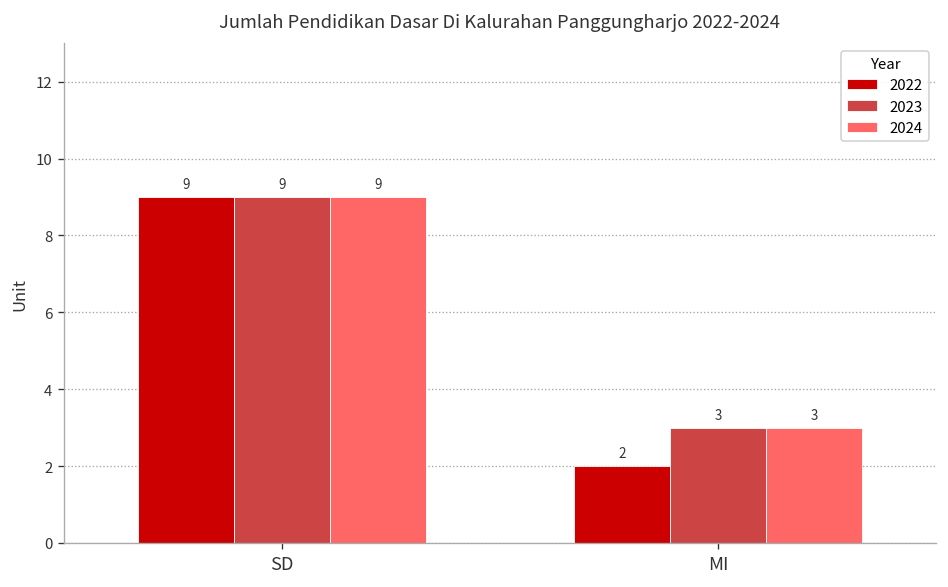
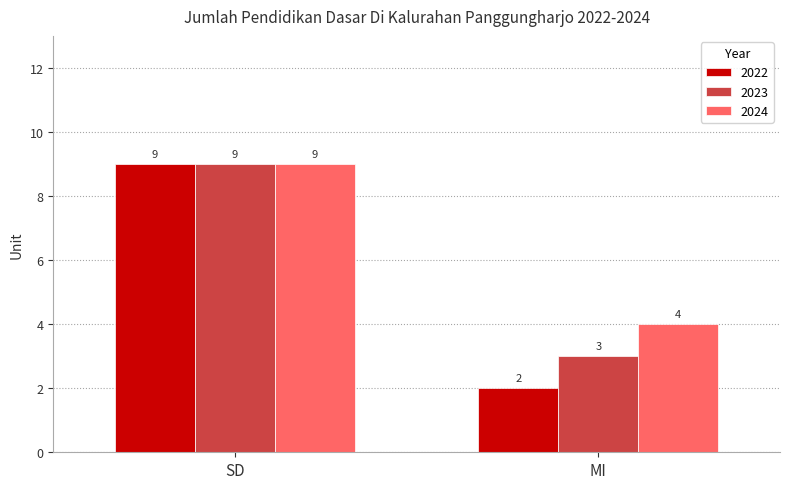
2024, MI: 3 -> 4
